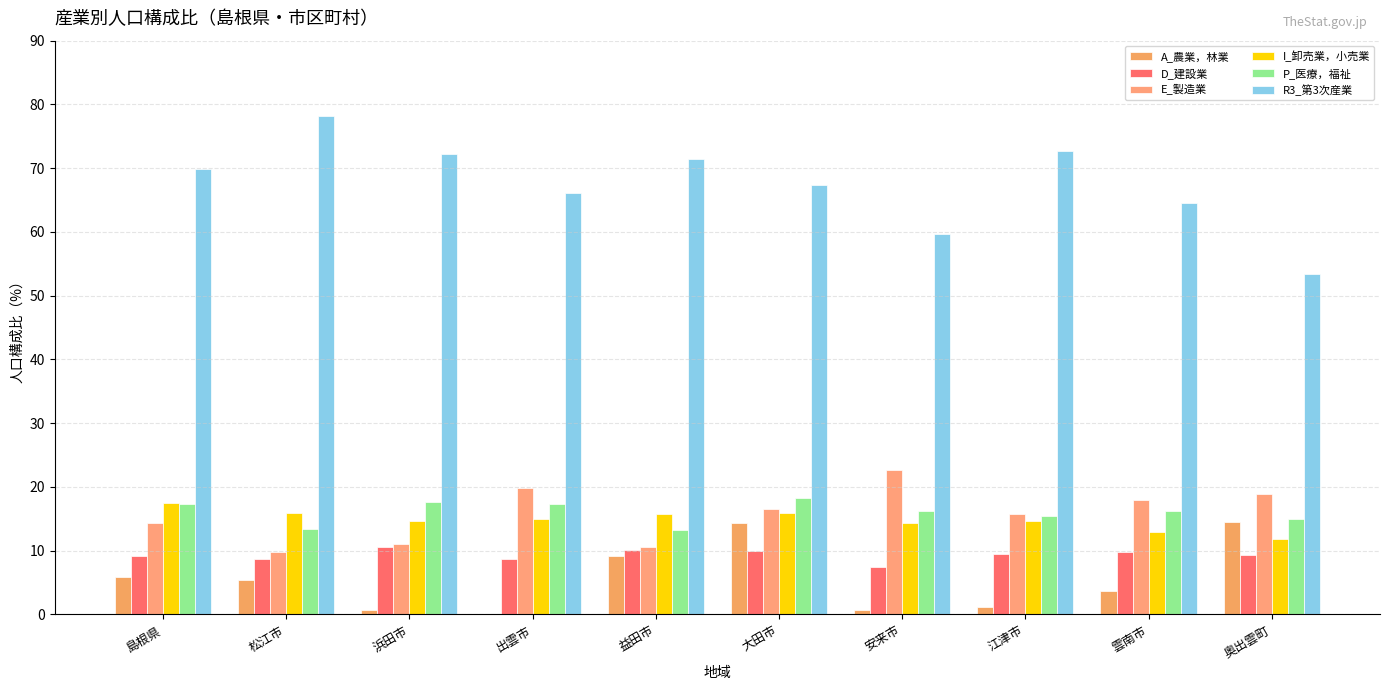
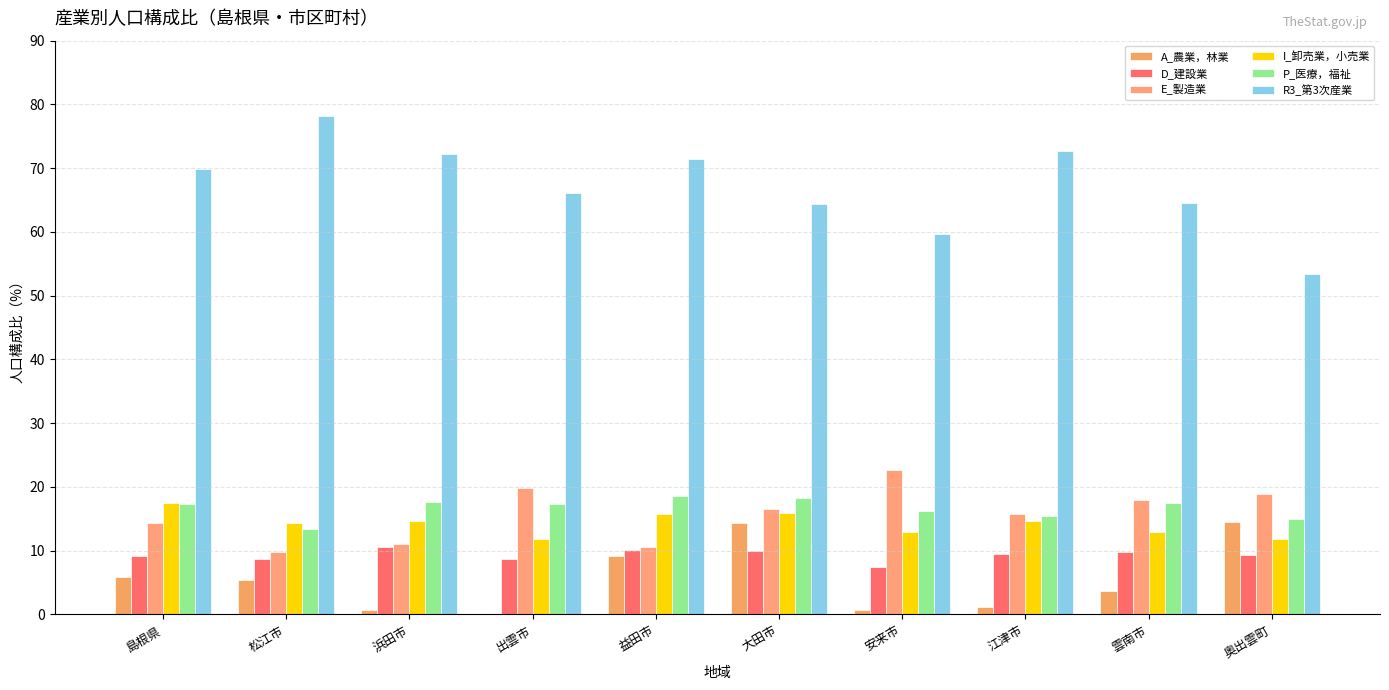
I_卸売業，小売業, 松江市: 16 -> 14
I_卸売業，小売業, 出雲市: 15 -> 12
P_医療，福祉, 益田市: 13 -> 19
R3_第3次産業, 大田市: 67 -> 64
I_卸売業，小売業, 安来市: 14 -> 13
P_医療，福祉, 雲南市: 16 -> 18
